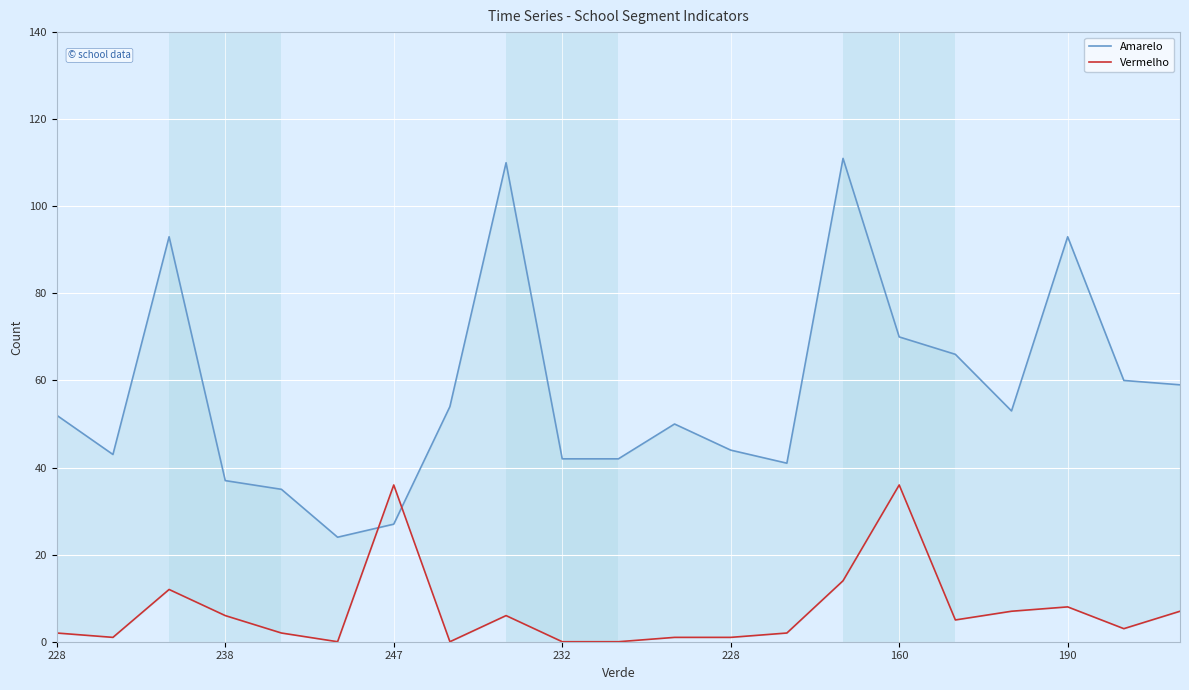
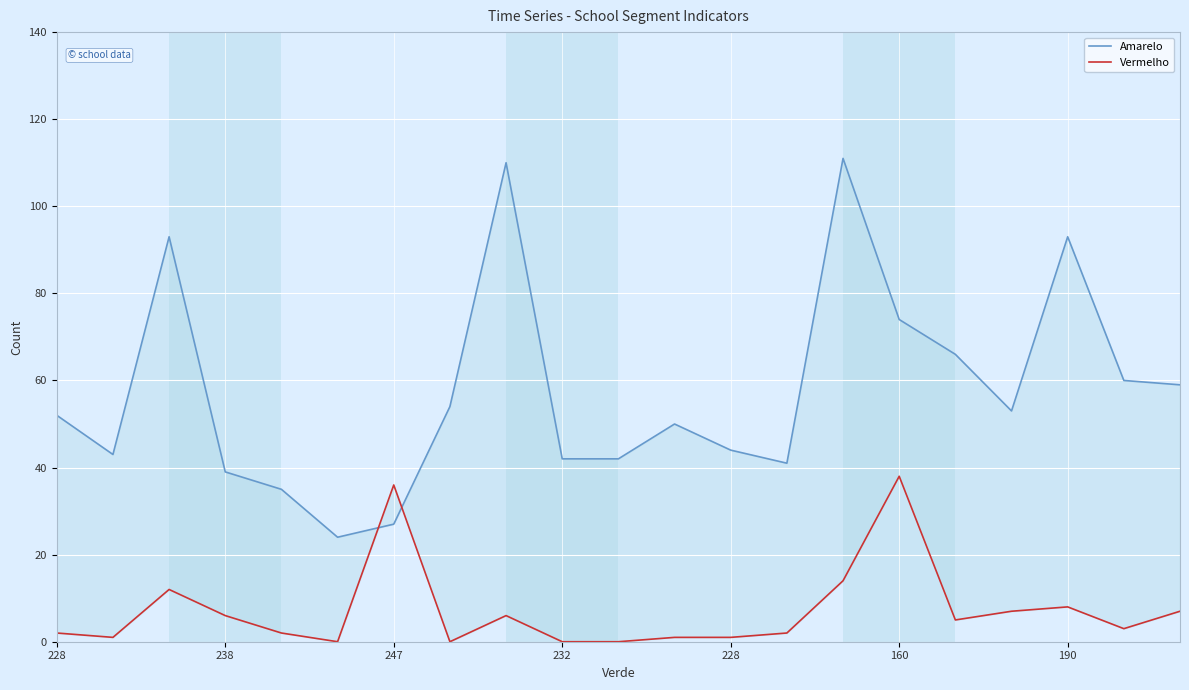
Amarelo, 238: 37 -> 39
Amarelo, 160: 70 -> 74
Vermelho, 160: 36 -> 38
